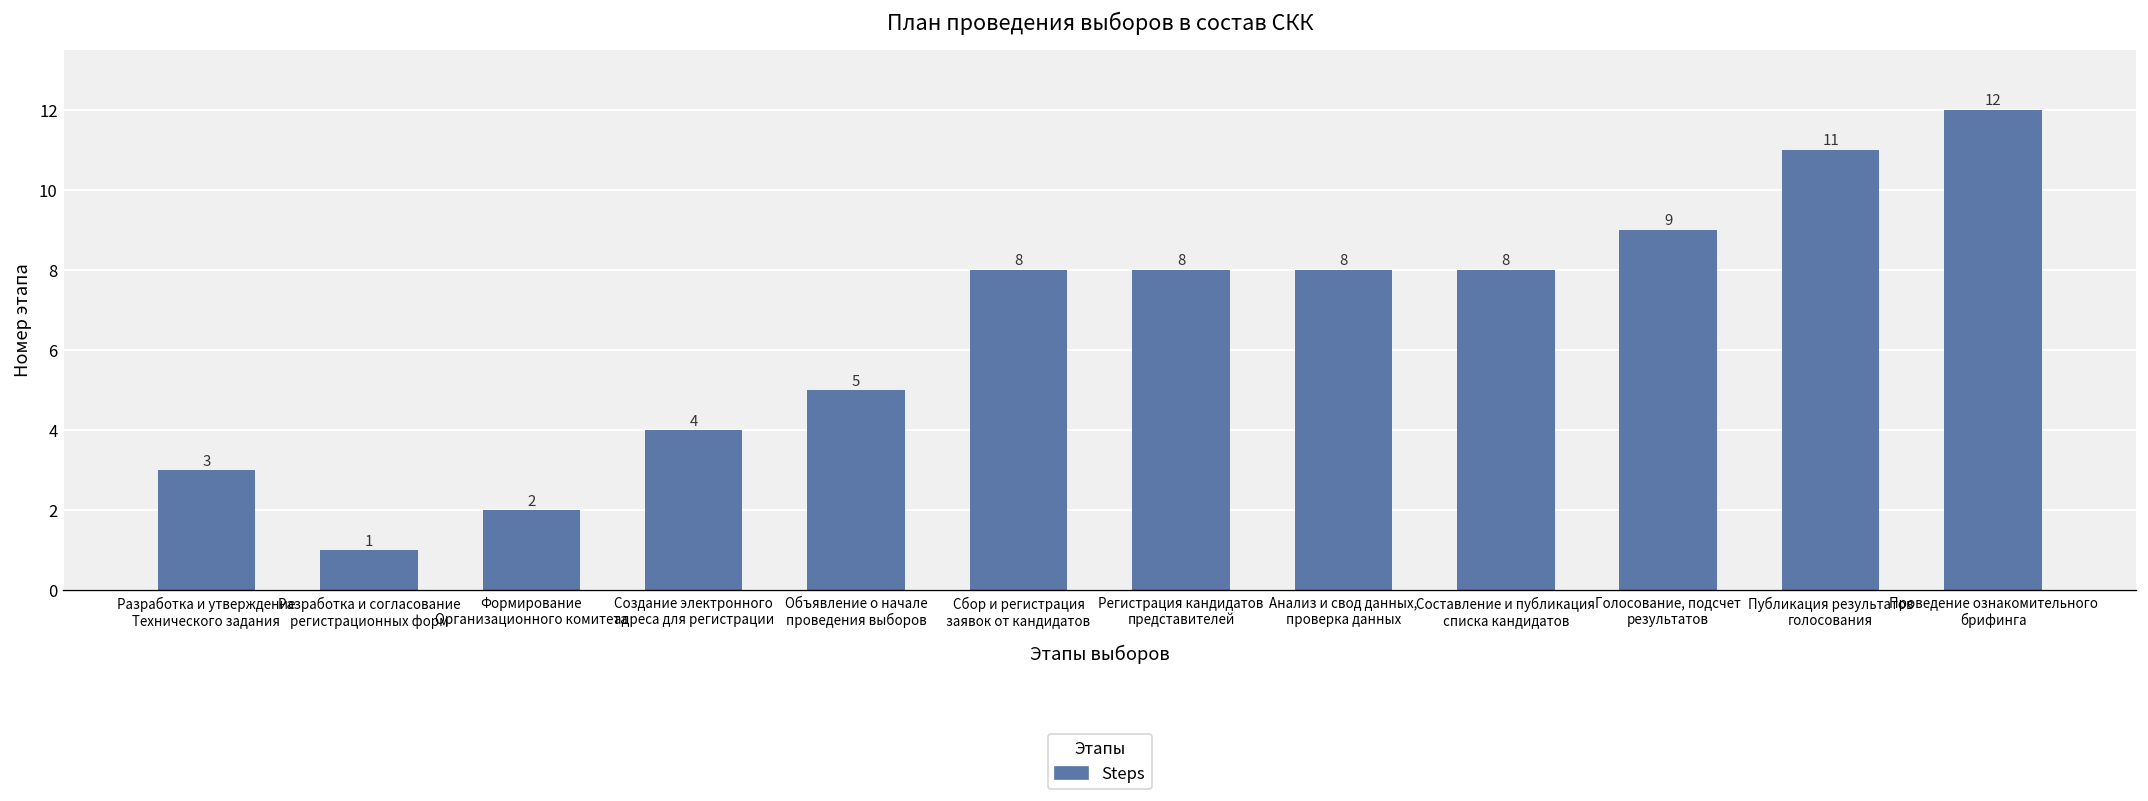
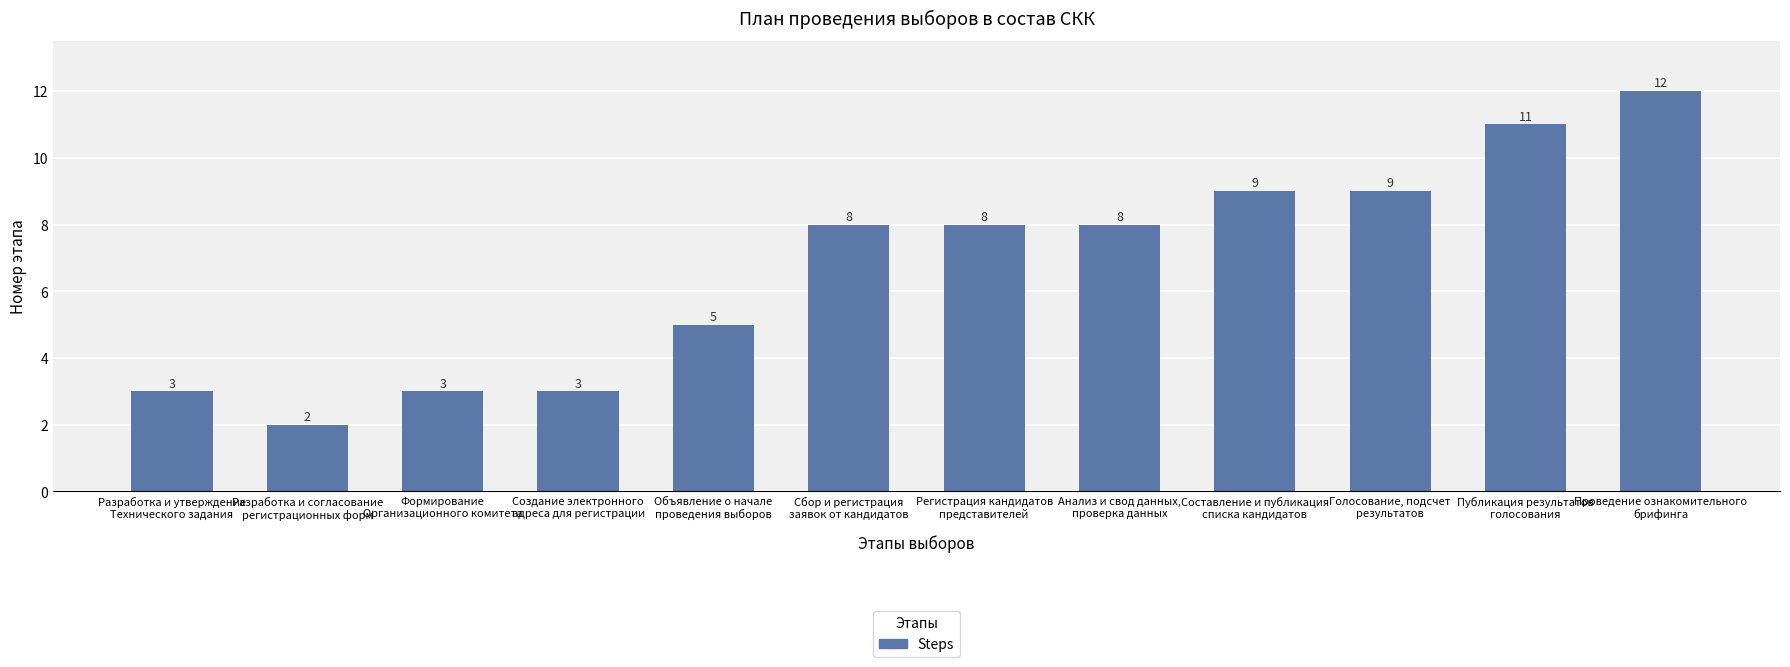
Разработка и согласование регистрационных форм: 1 -> 2
Формирование Организационного комитета: 2 -> 3
Создание электронного адреса для регистрации: 4 -> 3
Составление и публикация списка кандидатов: 8 -> 9
